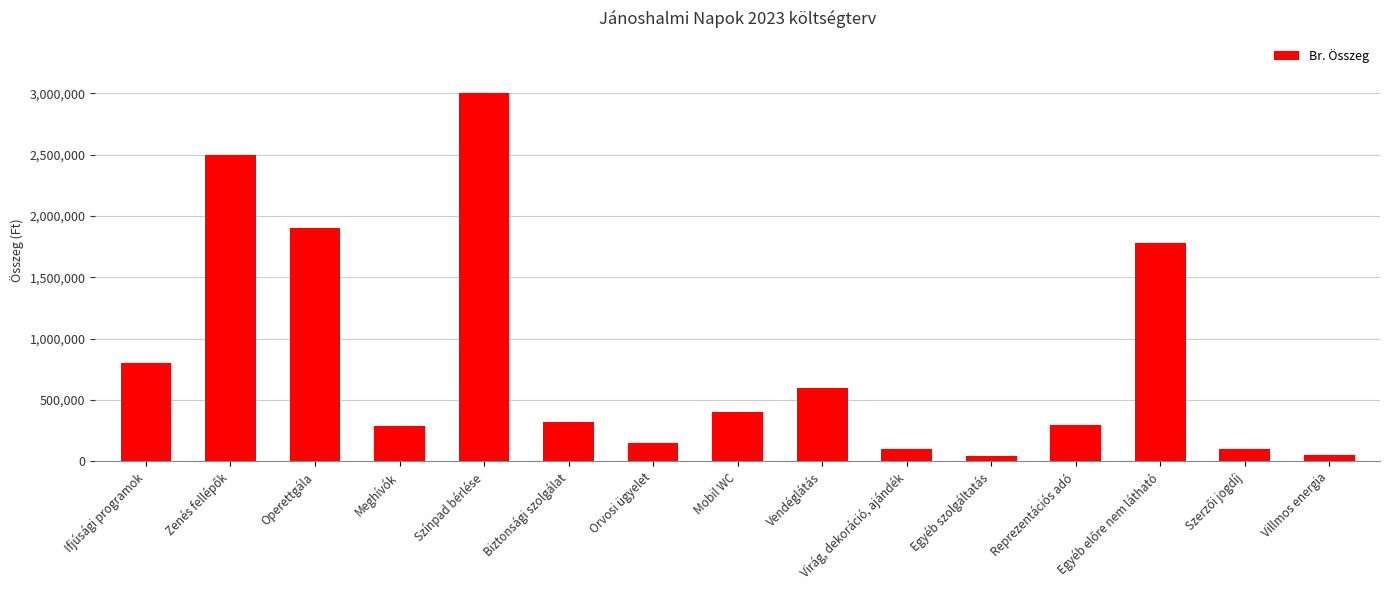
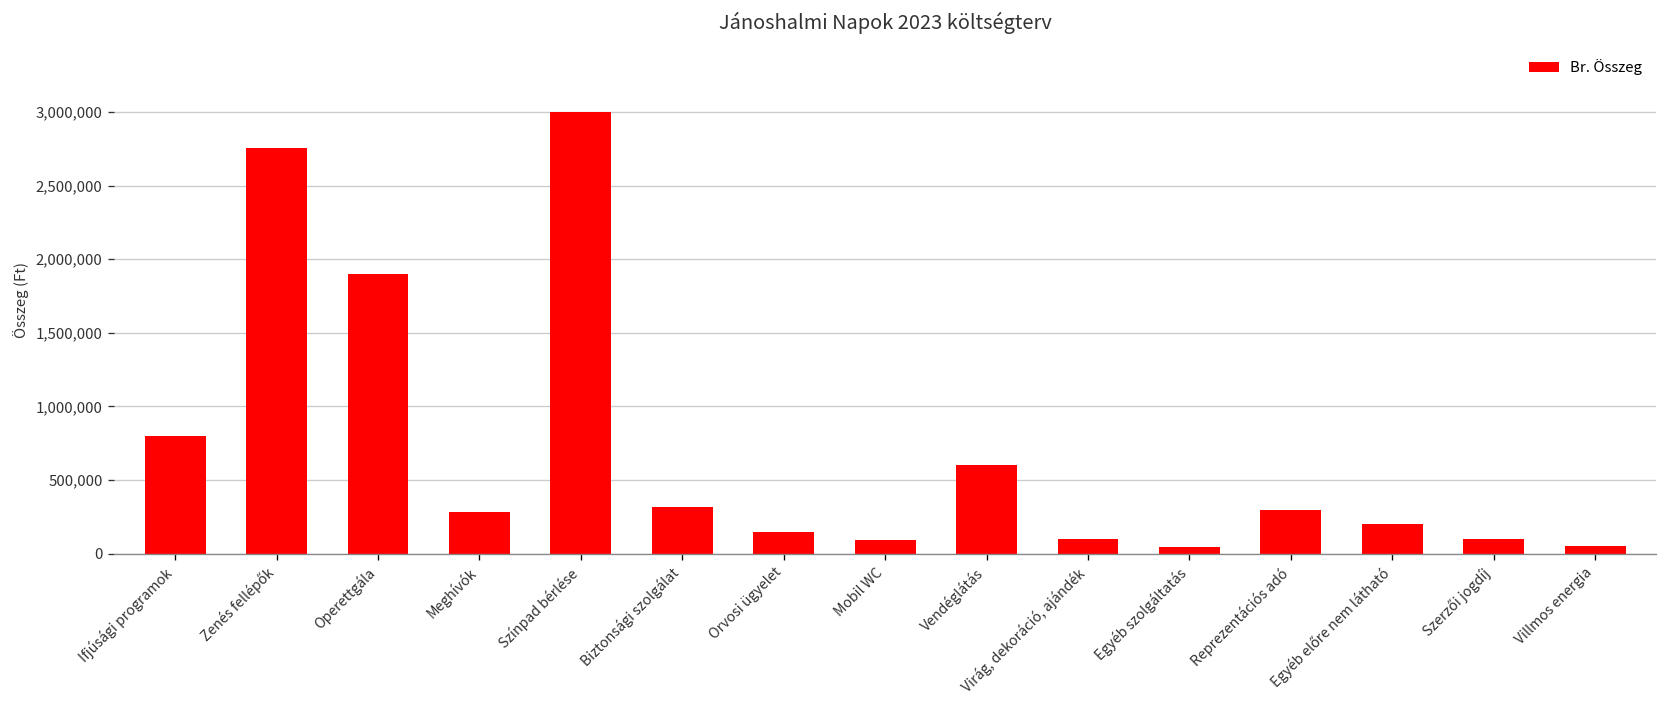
Zenés fellépők: 2,500,000 -> 2,760,000
Mobil WC: 400,000 -> 90,000
Egyéb előre nem látható: 1,780,000 -> 200,000
